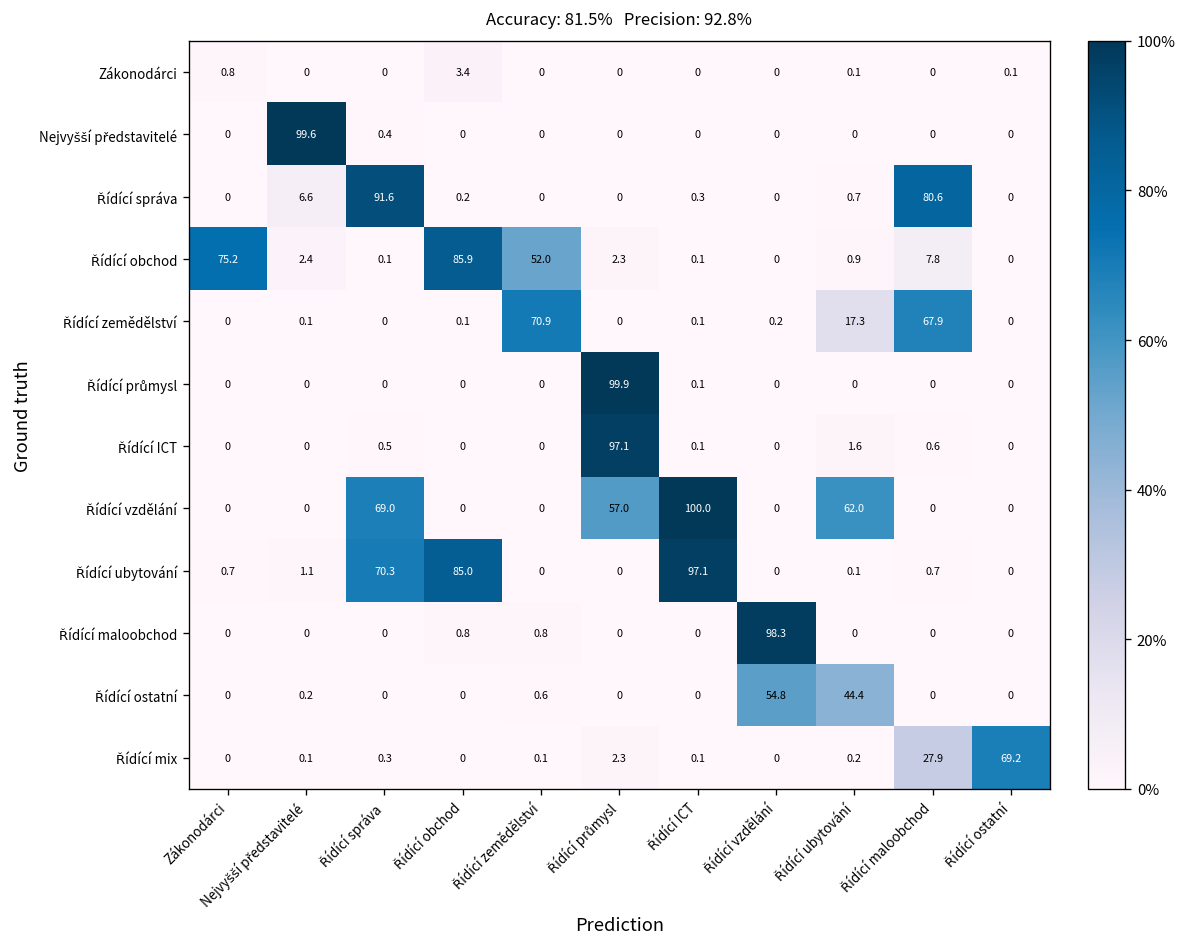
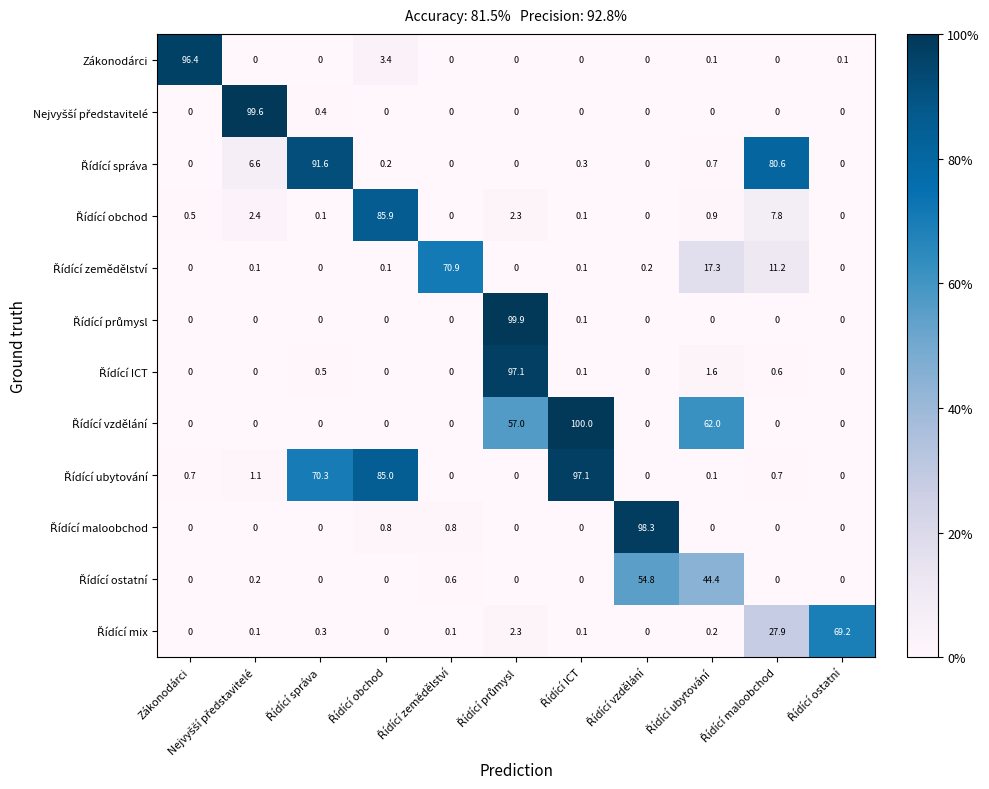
Zákonodárci, Zákonodárci: 0.8 -> 96.4
Řídící obchod, Zákonodárci: 75.2 -> 0.5
Řídící obchod, Řídící zemědělství: 52.0 -> 0
Řídící zemědělství, Řídící maloobchod: 67.9 -> 11.2
Řídící vzdělání, Řídící správa: 69.0 -> 0
